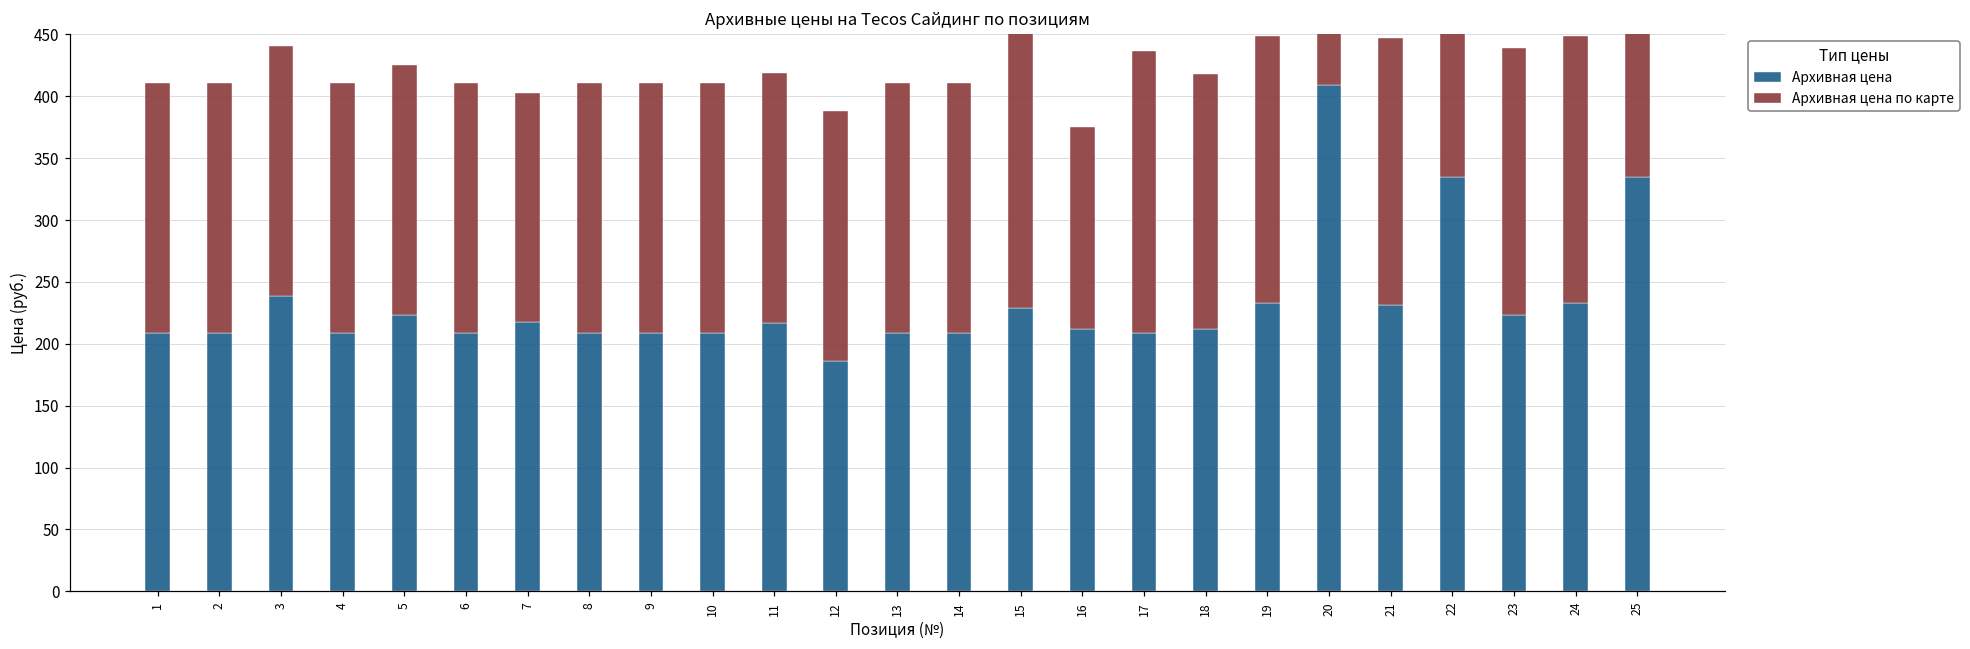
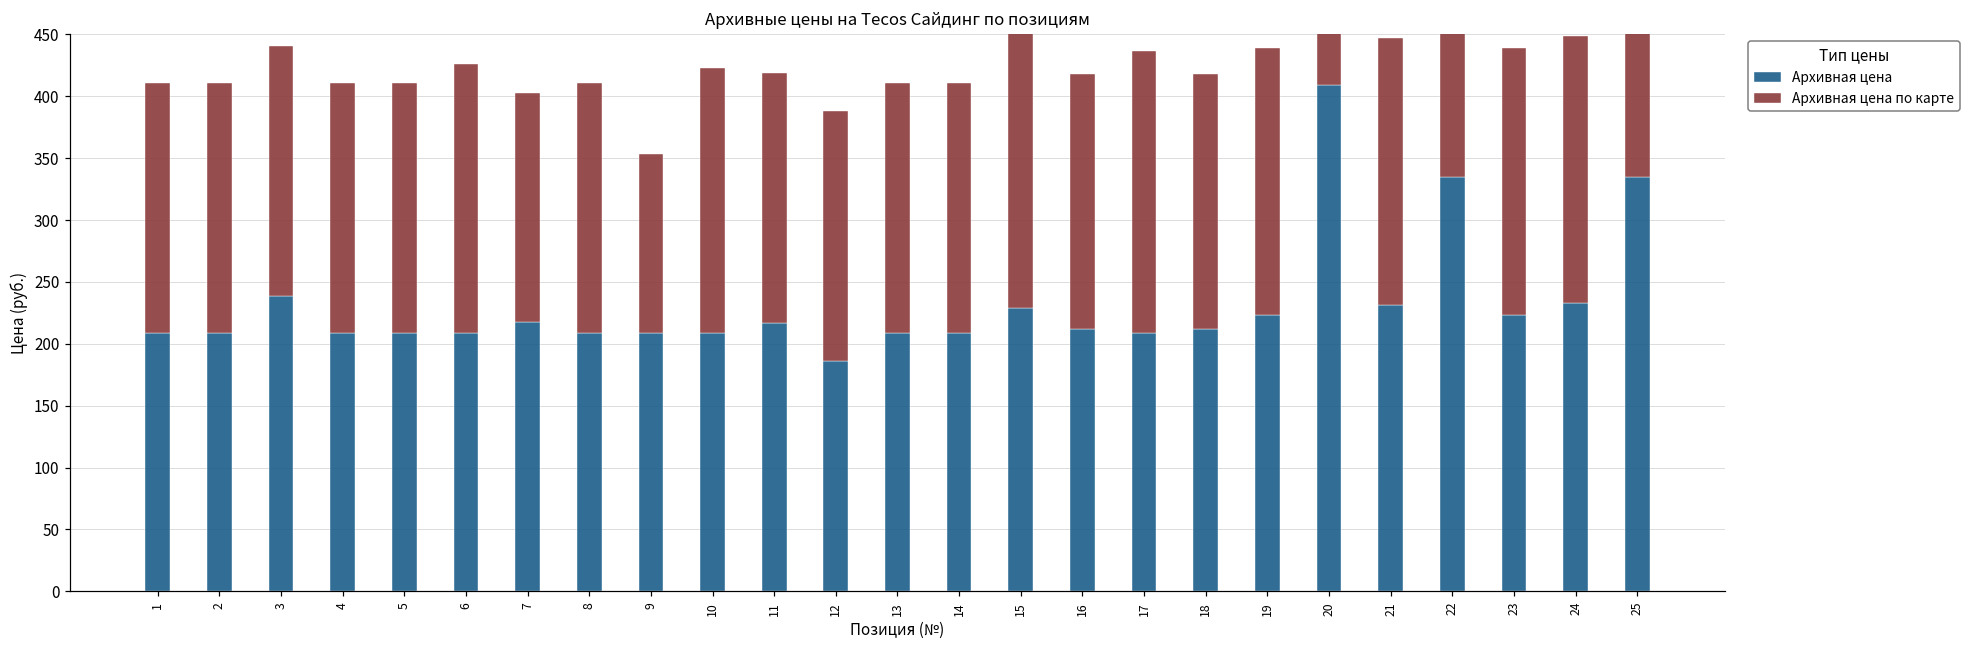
Архивная цена, 5: 223 -> 209
Архивная цена по карте, 6: 202 -> 217
Архивная цена по карте, 9: 202 -> 144
Архивная цена по карте, 10: 202 -> 214
Архивная цена по карте, 16: 163 -> 206
Архивная цена, 19: 233 -> 223
